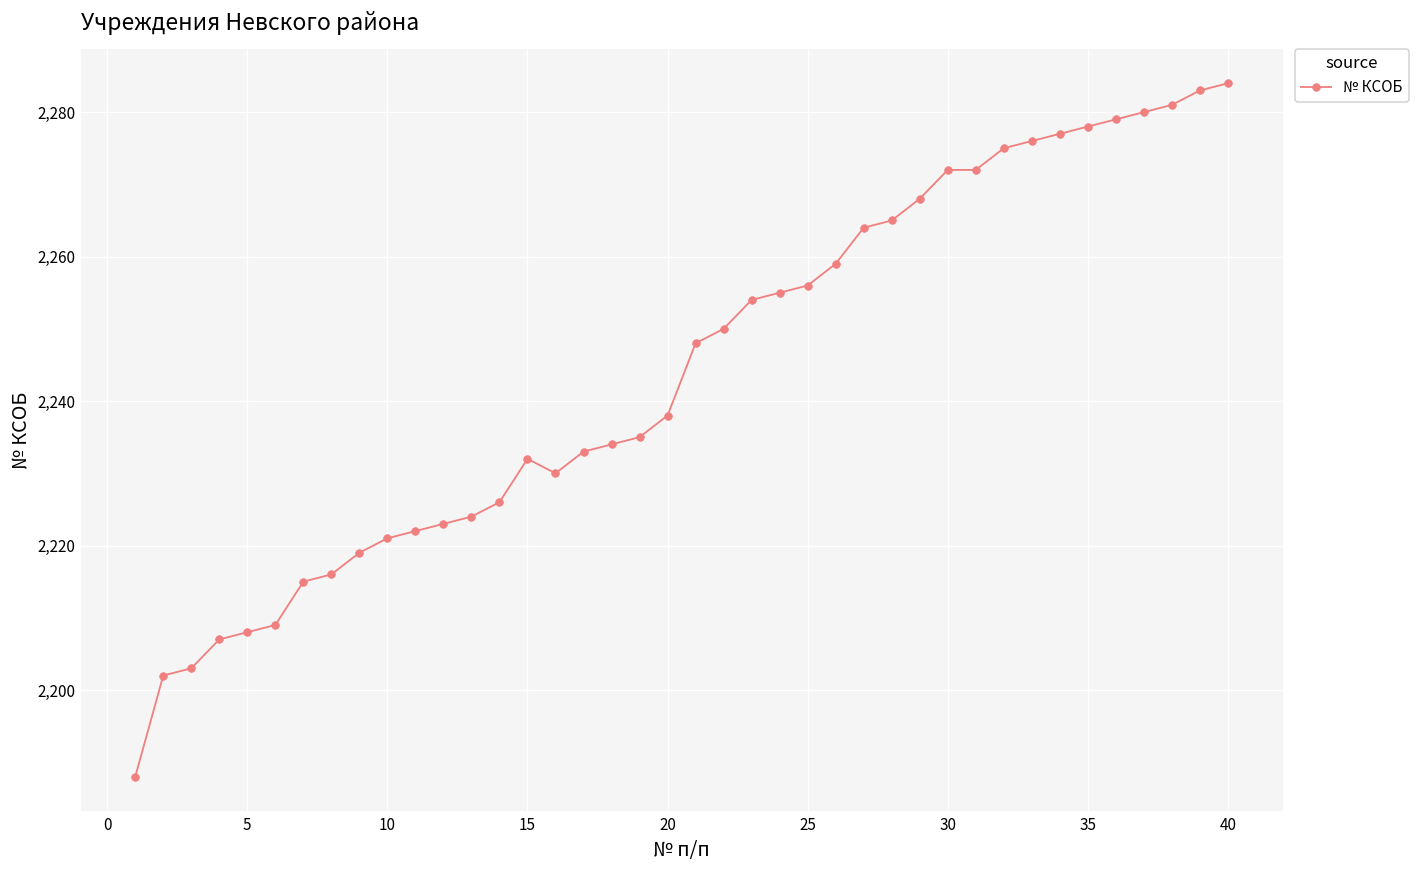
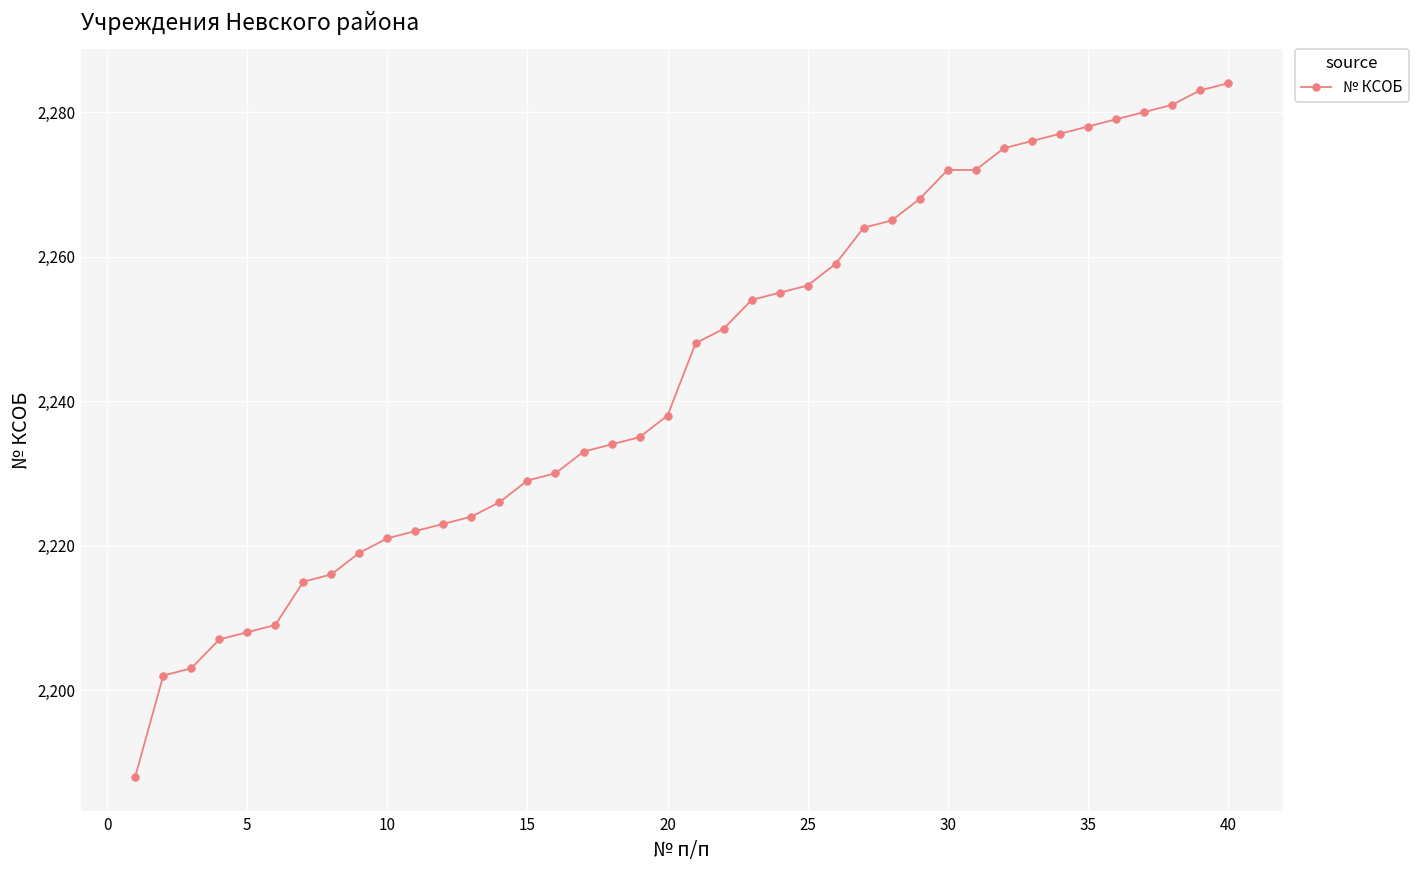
15: 2,232 -> 2,229
